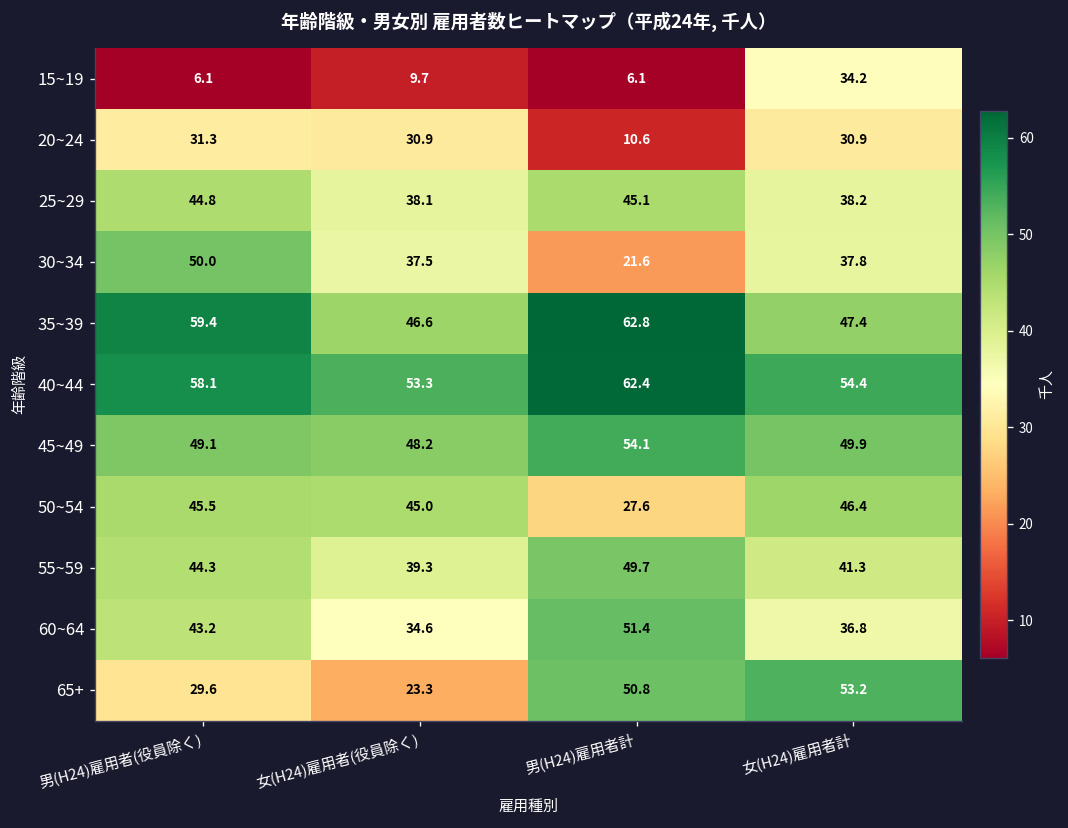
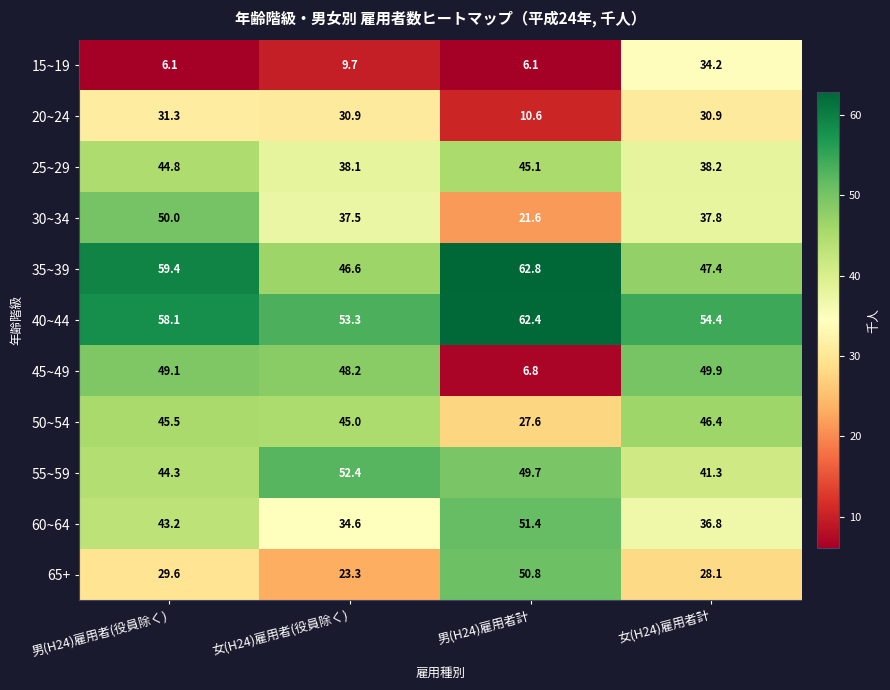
45~49, 男(H24)雇用者計: 54.1 -> 6.8
55~59, 女(H24)雇用者(役員除く): 39.3 -> 52.4
65+, 女(H24)雇用者計: 53.2 -> 28.1
